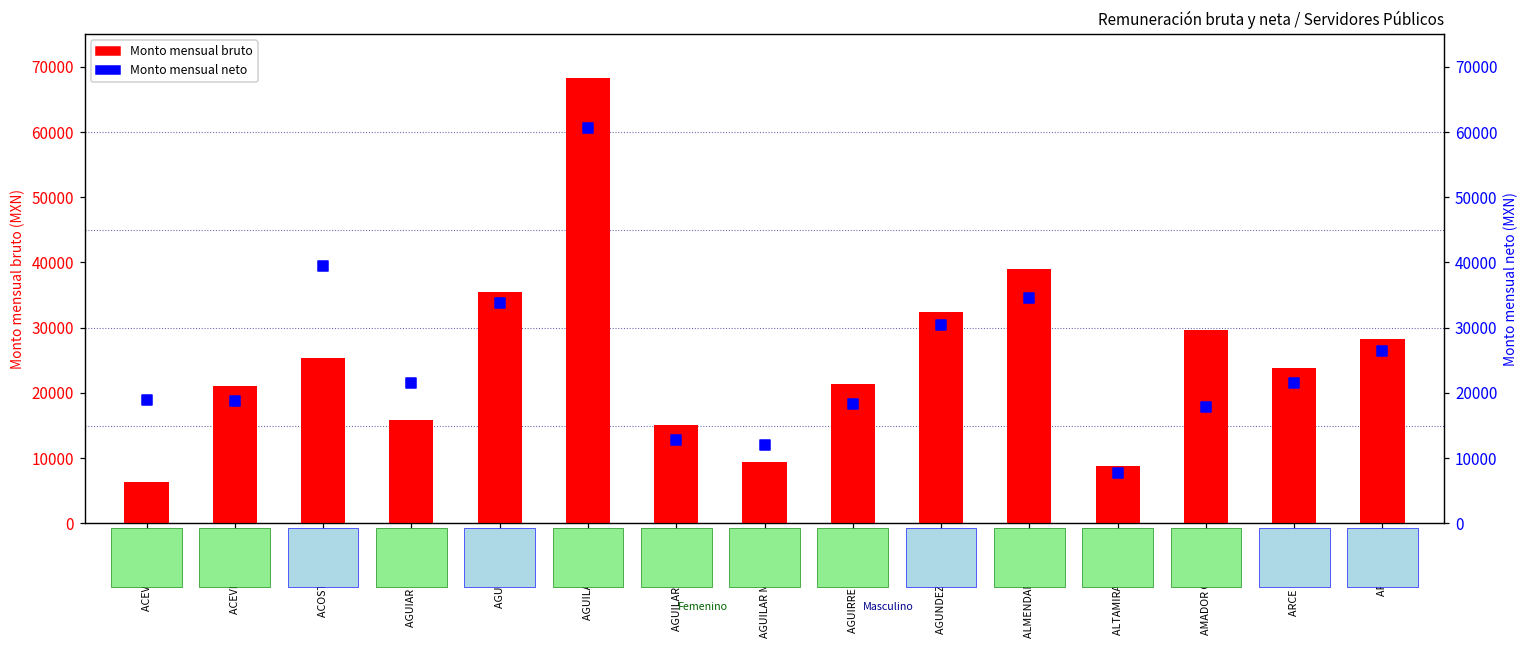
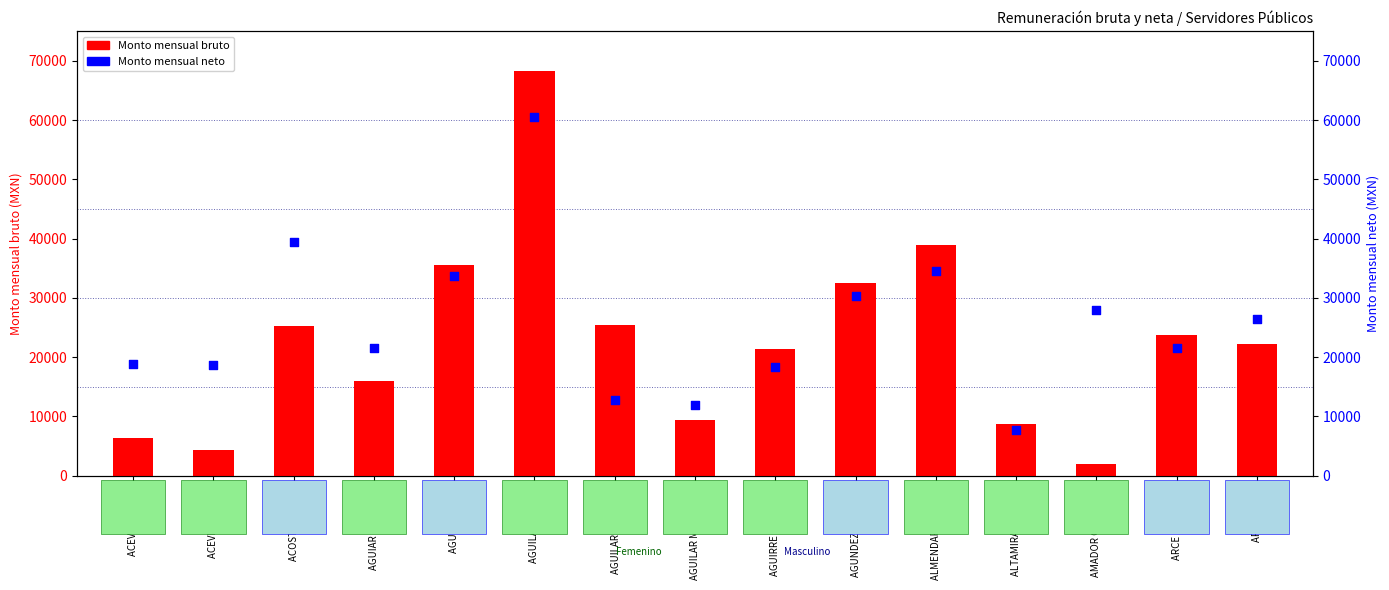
Monto mensual bruto, ACEVEDO SAVIN: 21000 -> 4000
Monto mensual bruto, AGUILAR MARQUEZ: 15000 -> 25000
Monto mensual bruto, AMADOR GONZALEZ: 30000 -> 2000
Monto mensual bruto, ARCE RUBIO: 28000 -> 22000
Monto mensual neto, AMADOR GONZALEZ: 18000 -> 28000
